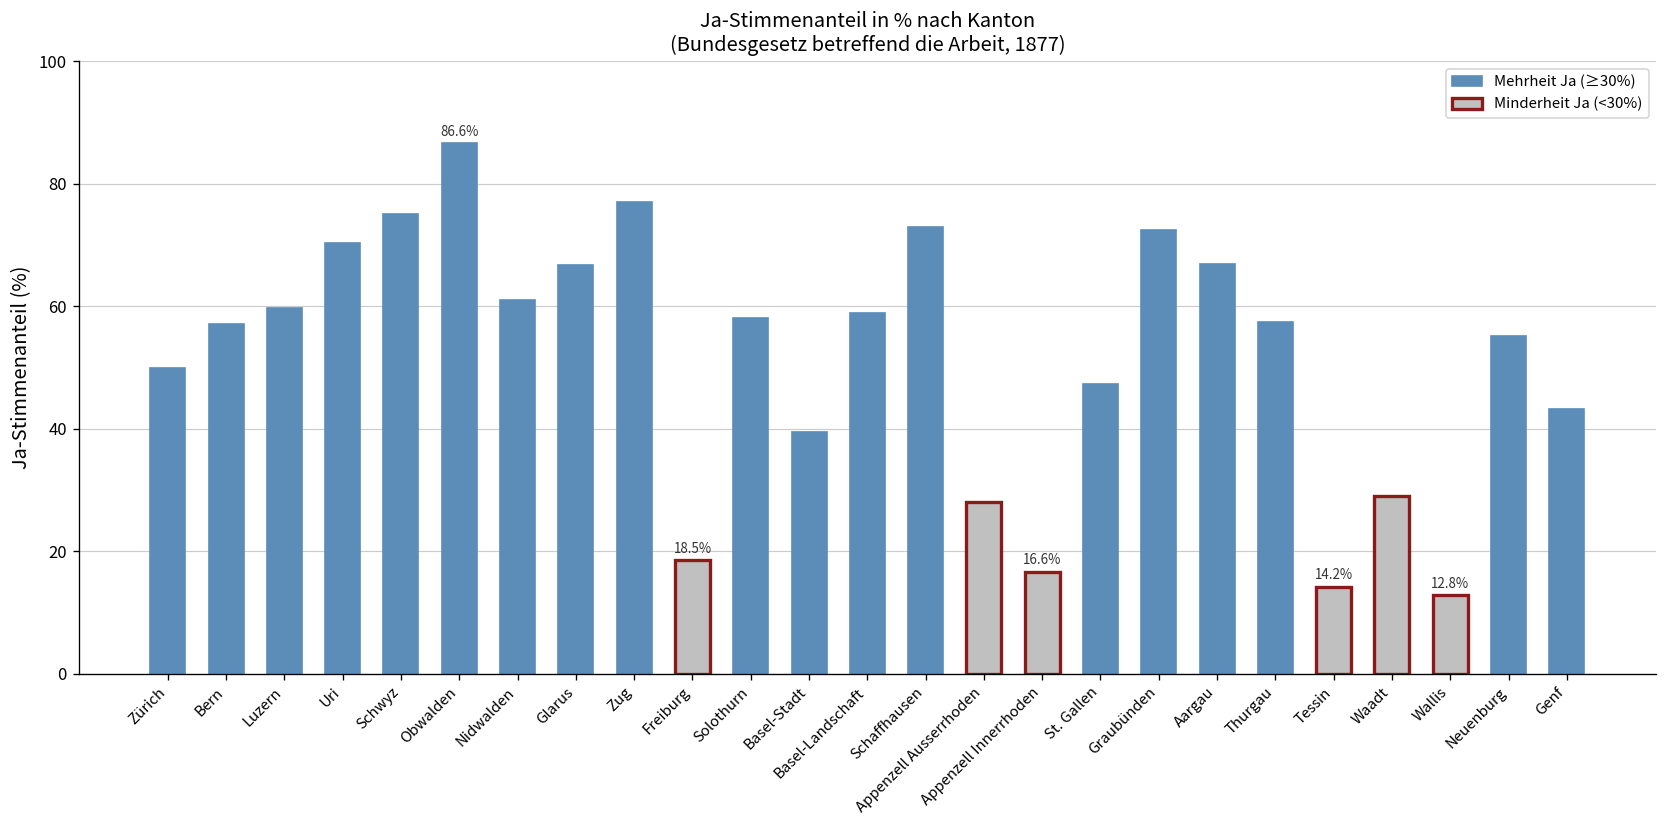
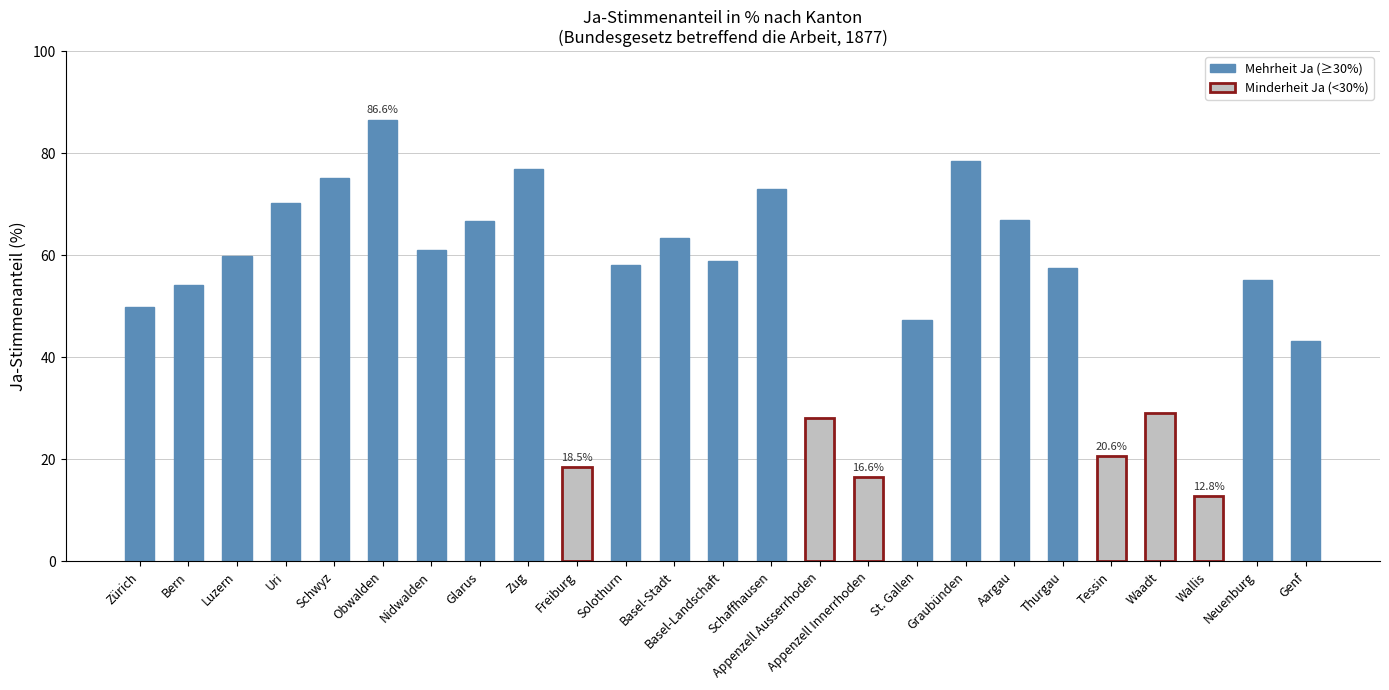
Bern: 57 -> 54
Basel-Stadt: 40 -> 63
Graubünden: 73 -> 79
Tessin: 14.2% -> 20.6%
